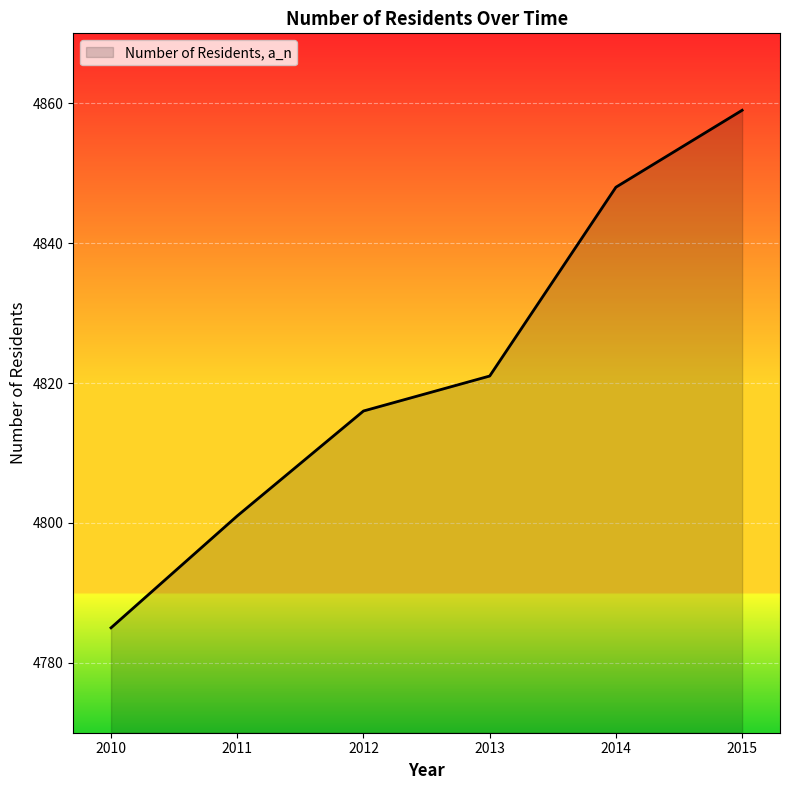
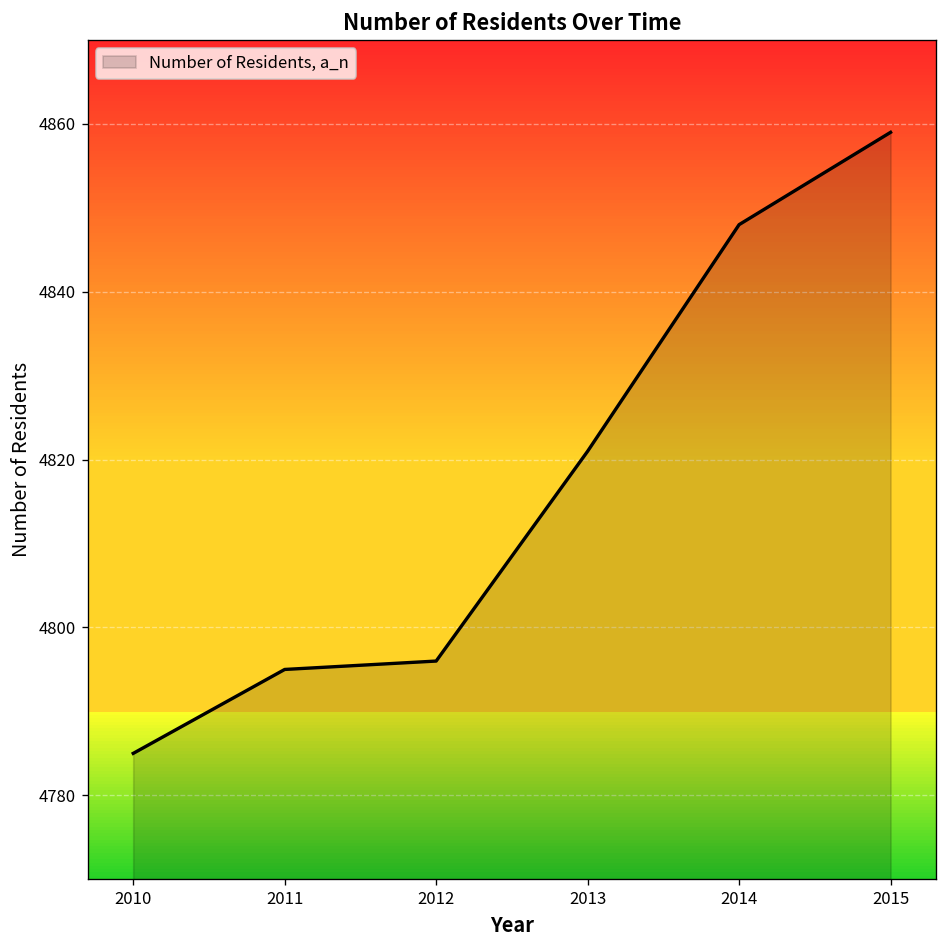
2011: 4801 -> 4795
2012: 4816 -> 4796
